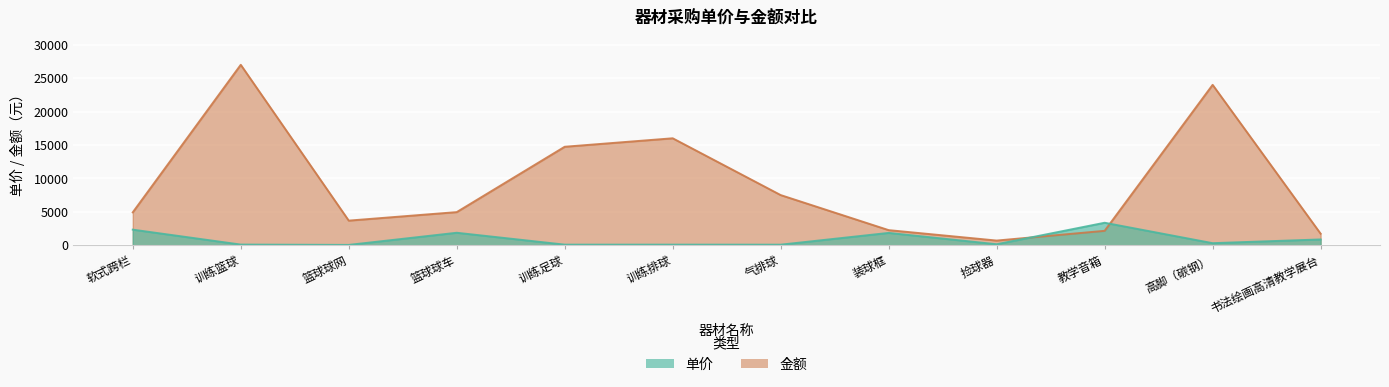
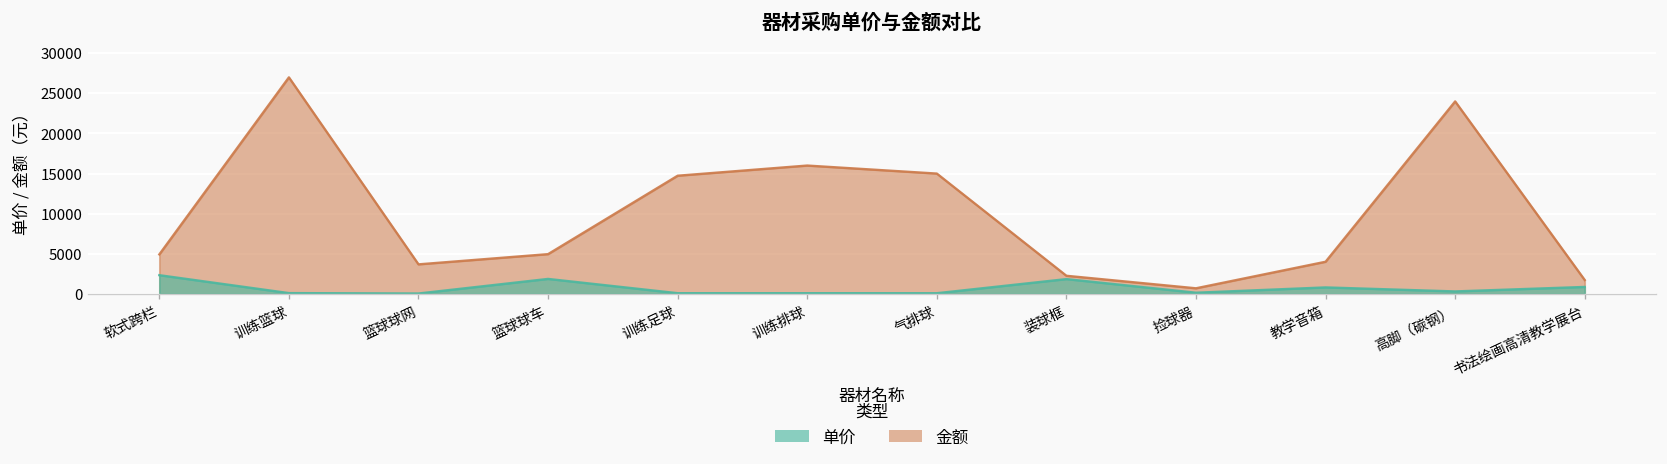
金额, 气排球: 7000 -> 15000
金额, 教学音箱: 2000 -> 4000
单价, 教学音箱: 3000 -> 1000
